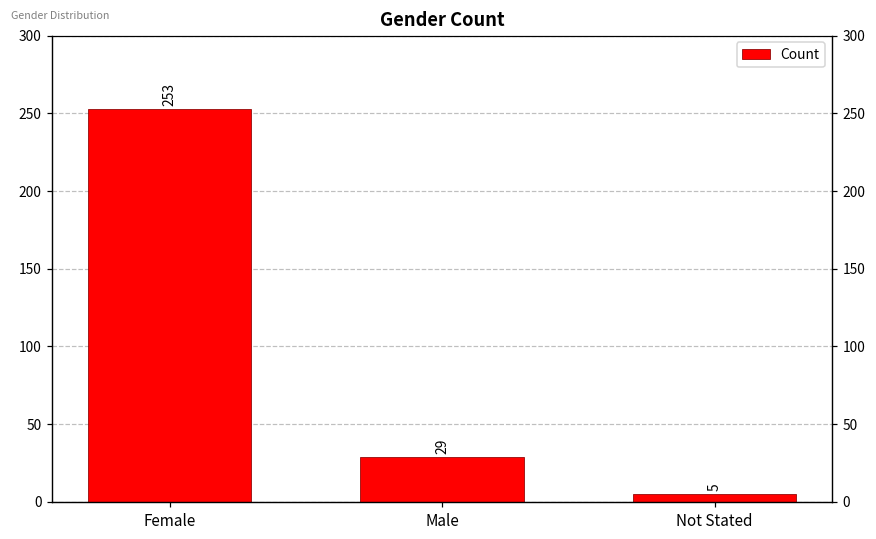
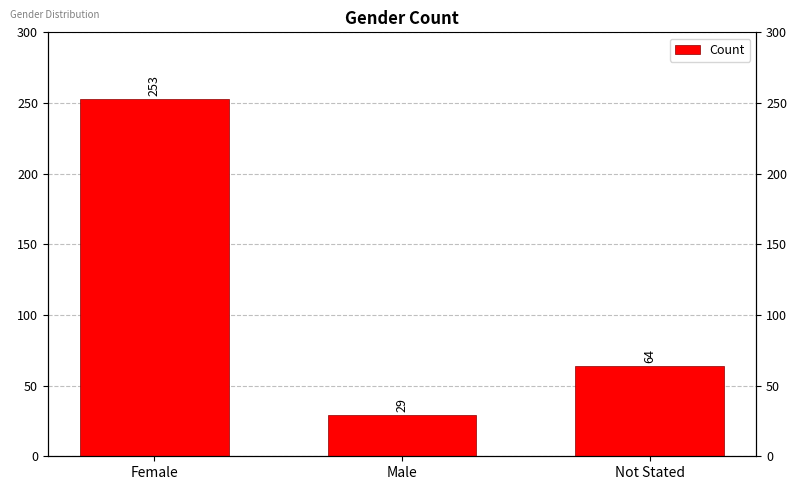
Not Stated: 5 -> 64
